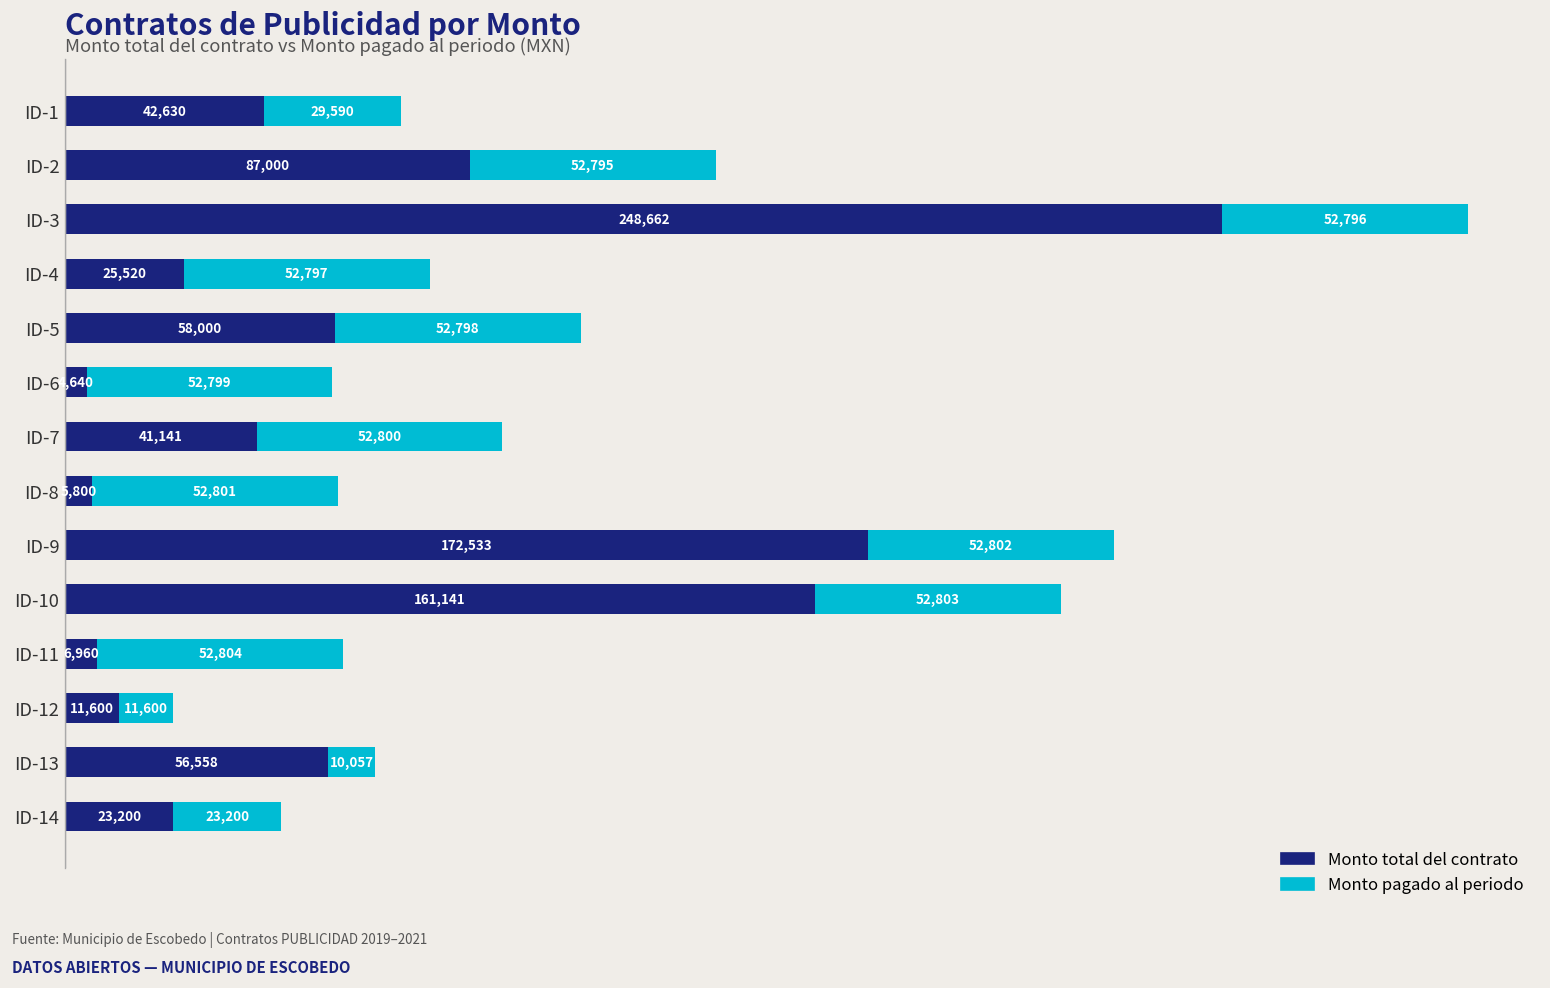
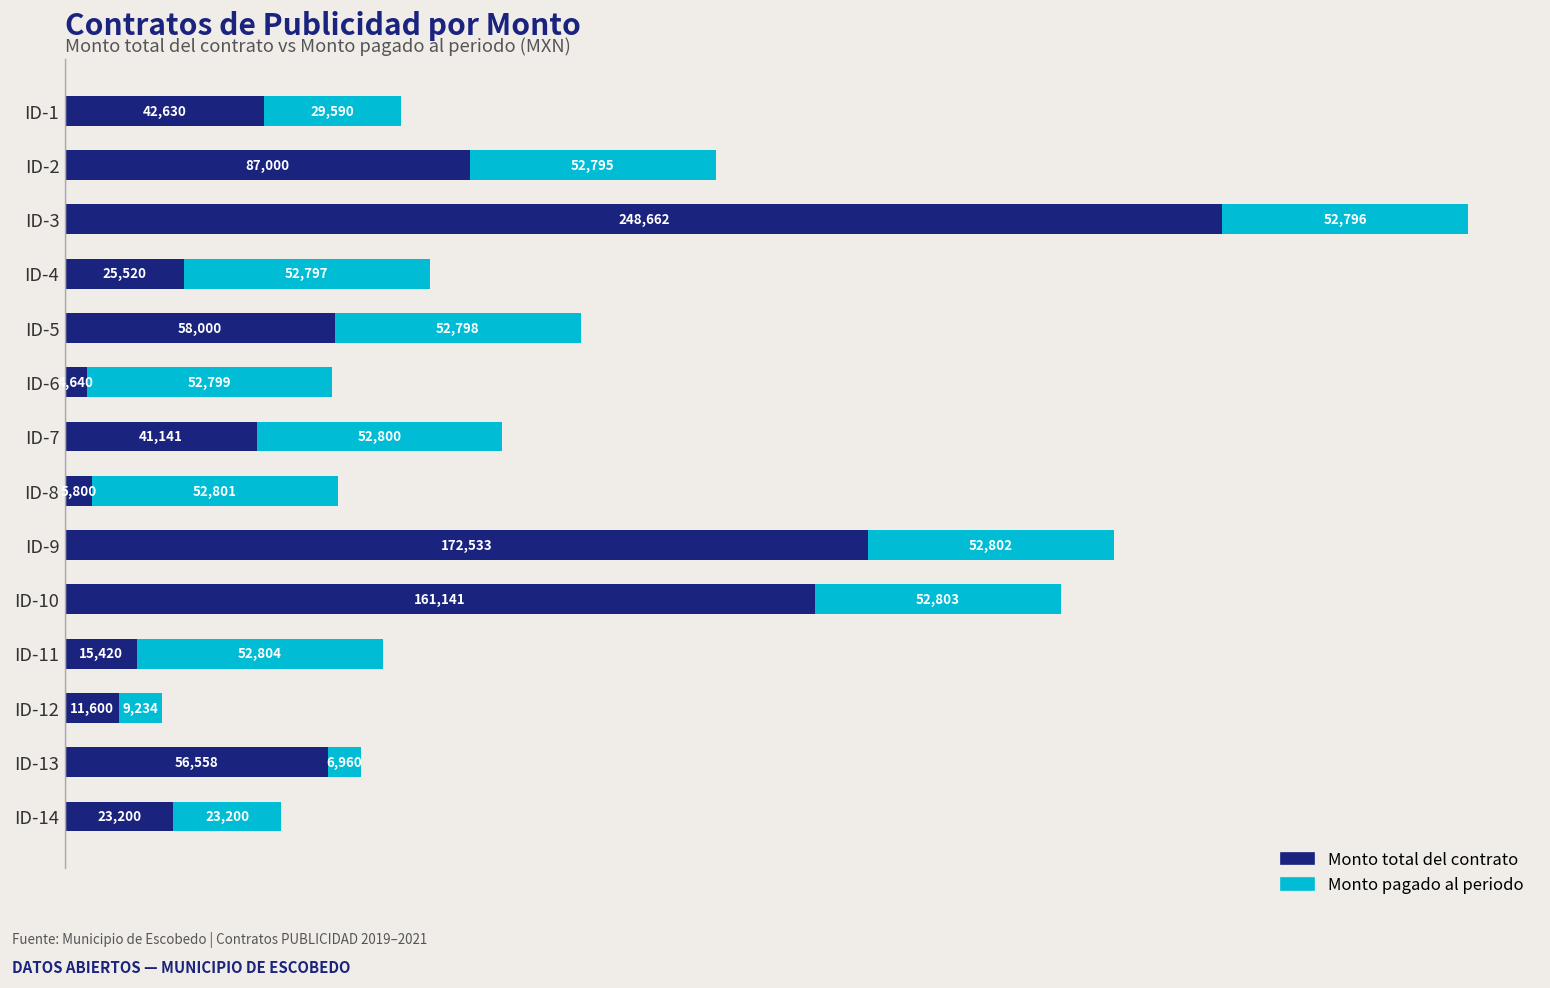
Monto total del contrato, ID-11: 6,960 -> 15,420
Monto pagado al periodo, ID-12: 11,600 -> 9,234
Monto pagado al periodo, ID-13: 10,057 -> 6,960
